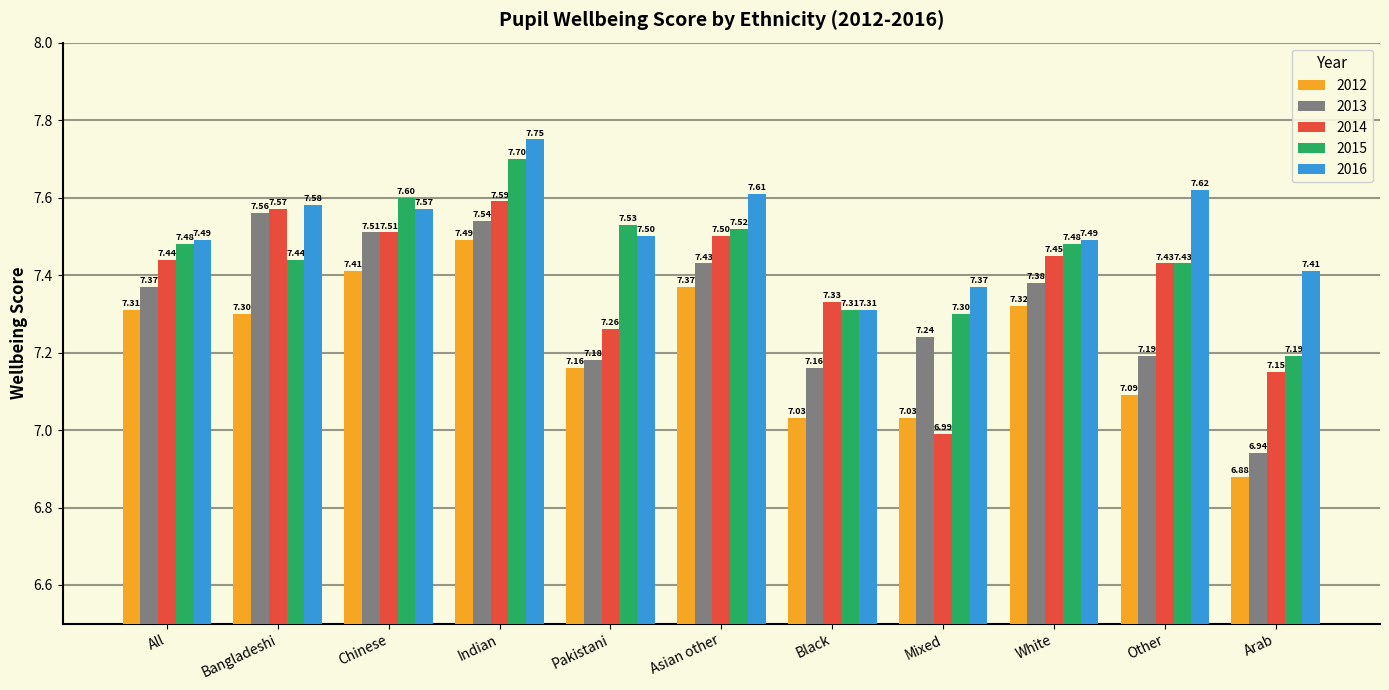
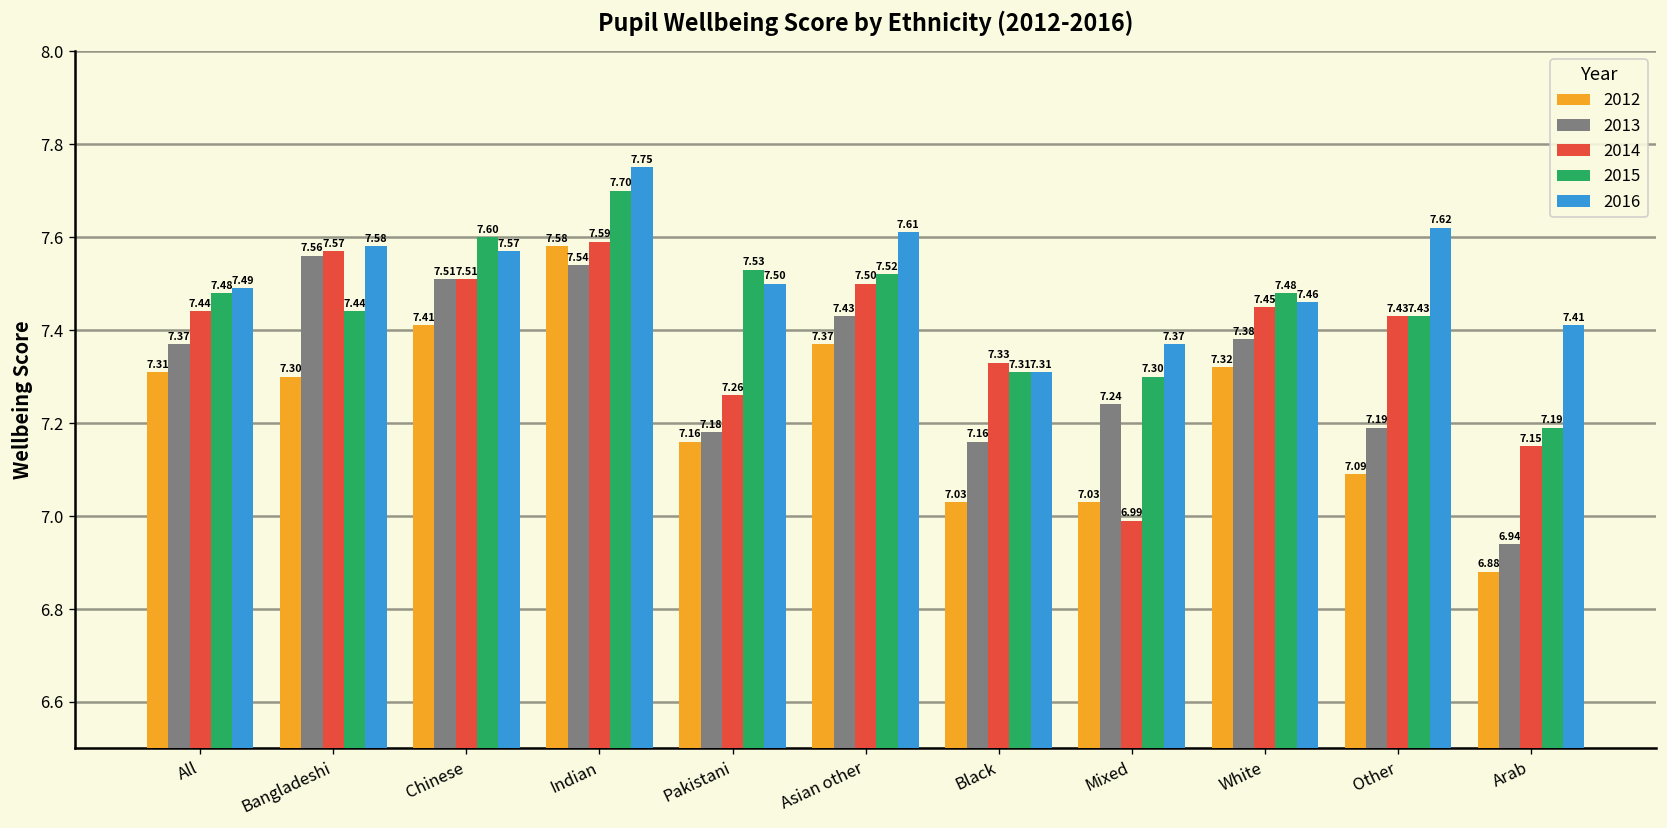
2012, Indian: 7.49 -> 7.58
2016, White: 7.49 -> 7.46
